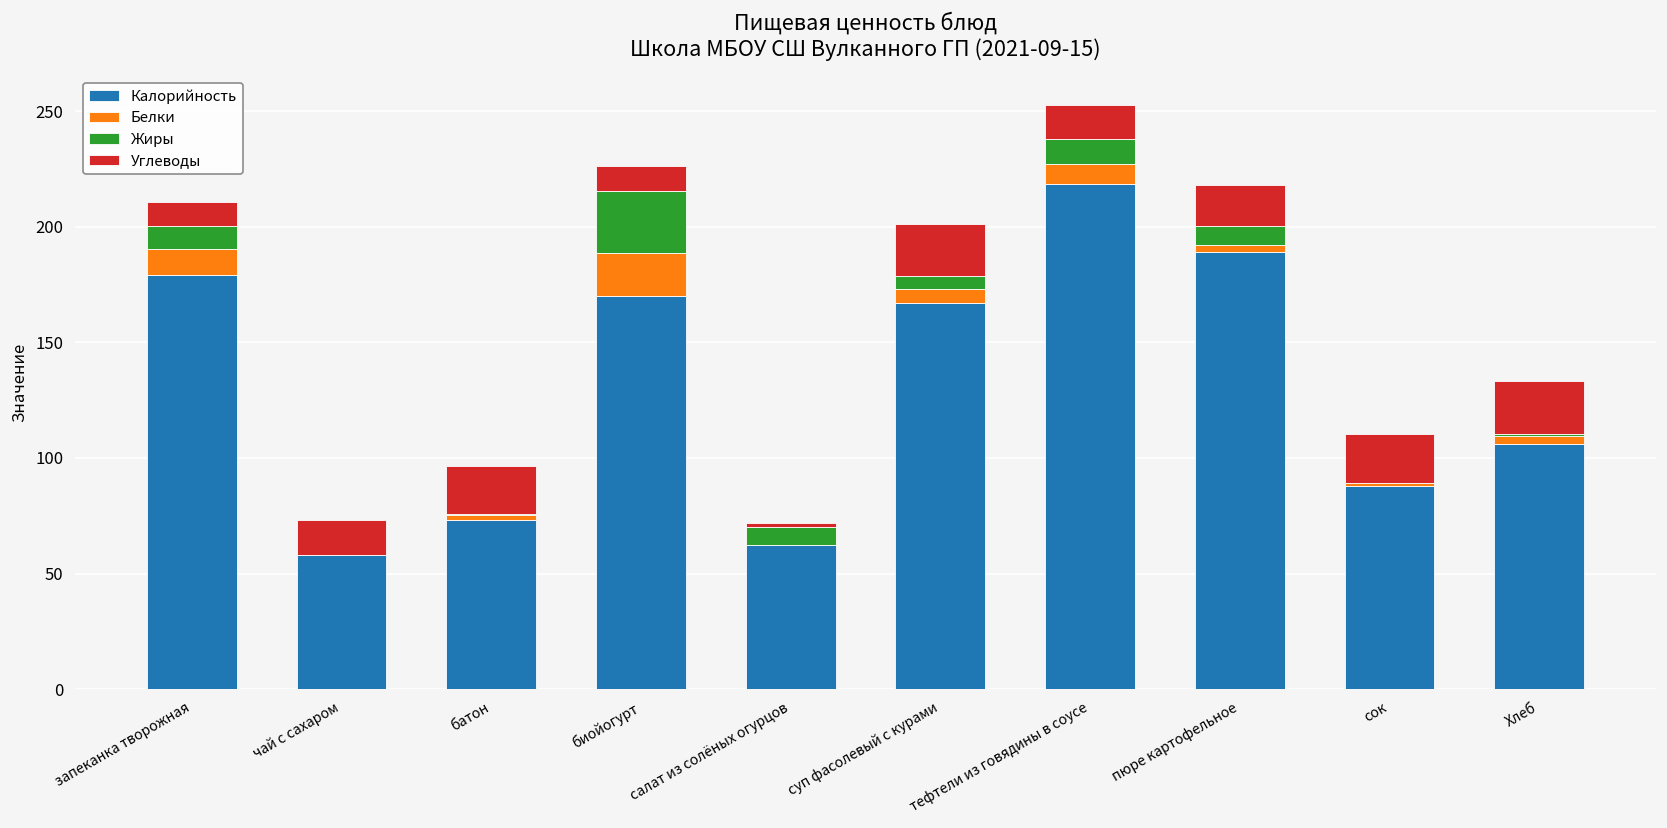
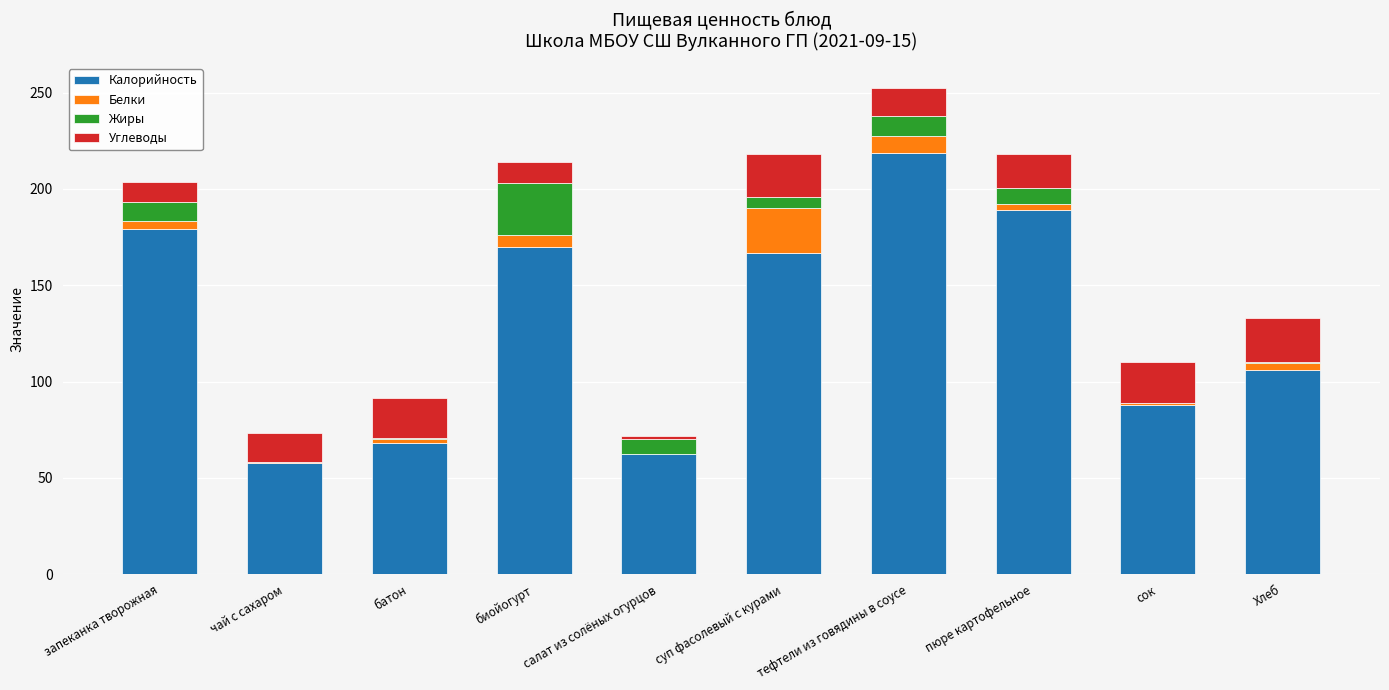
Белки, запеканка творожная: 11 -> 4
Калорийность, батон: 73 -> 68
Белки, биойогурт: 19 -> 6
Белки, суп фасолевый с курами: 6 -> 23
